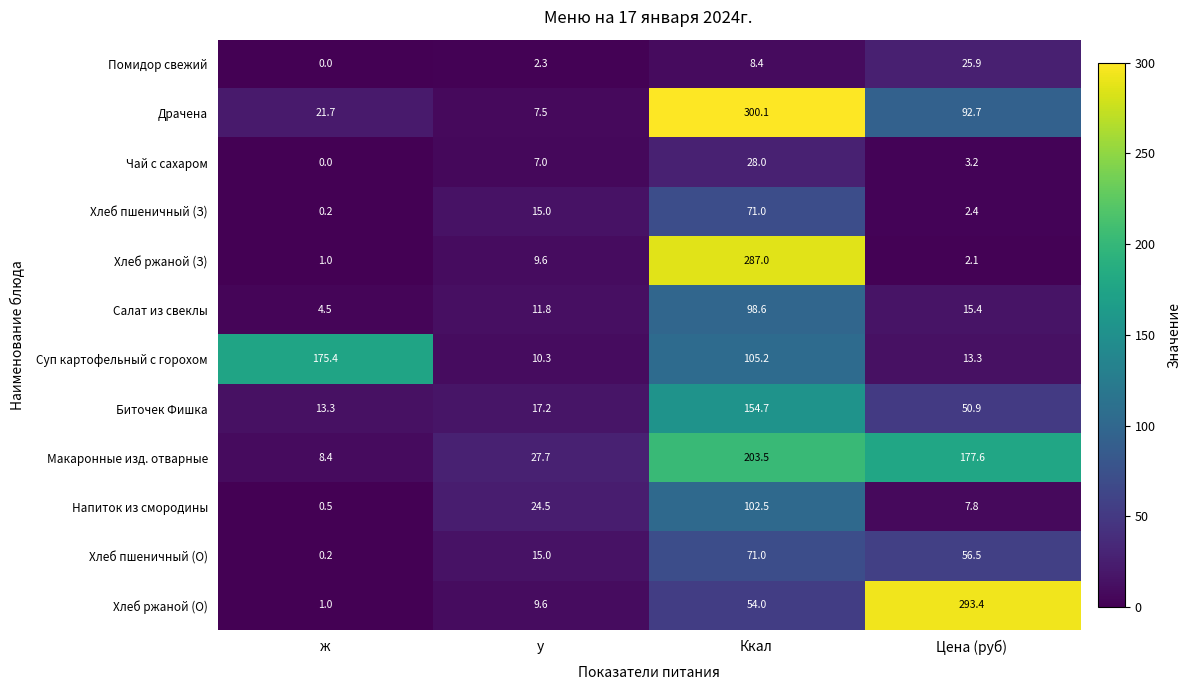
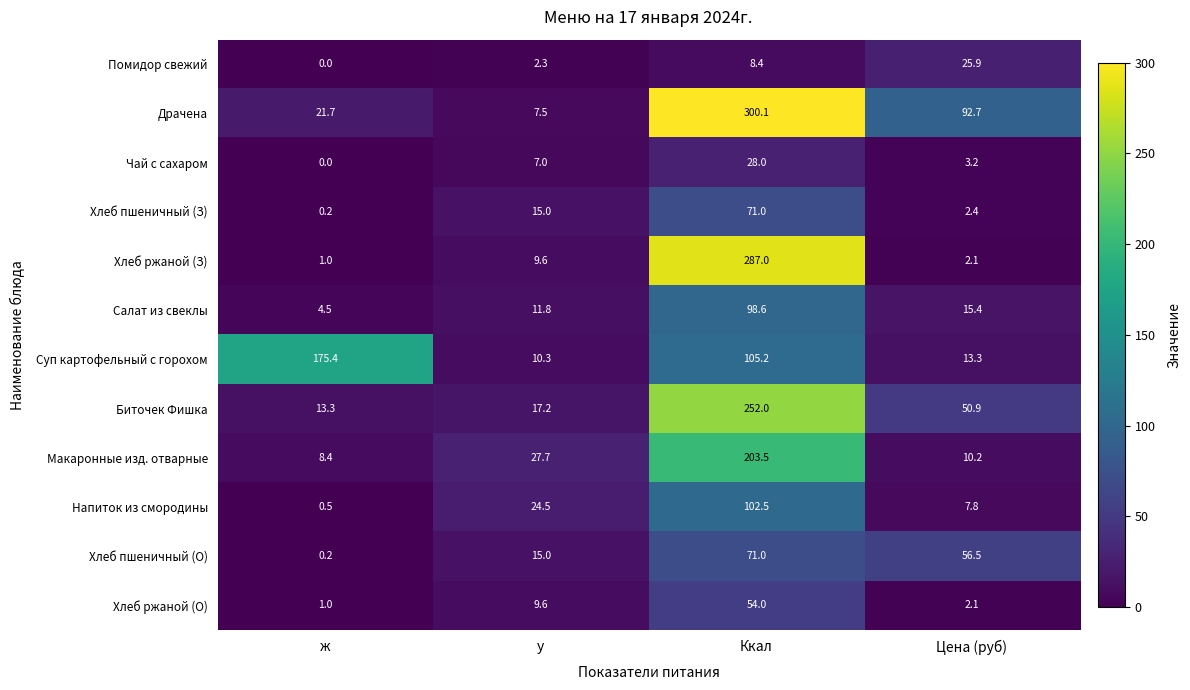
Биточек Фишка, Ккал: 154.7 -> 252.0
Макаронные изд. отварные, Цена (руб): 177.6 -> 10.2
Хлеб ржаной (О), Цена (руб): 293.4 -> 2.1
